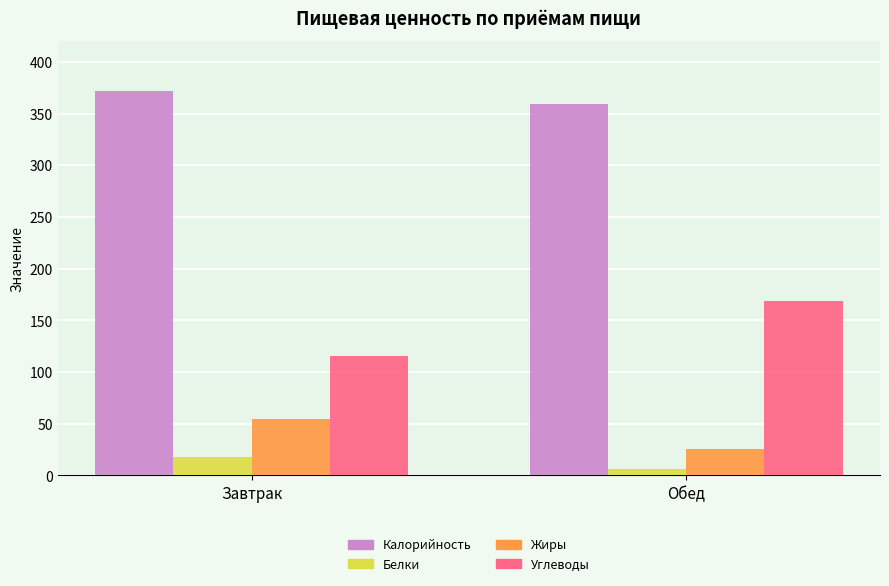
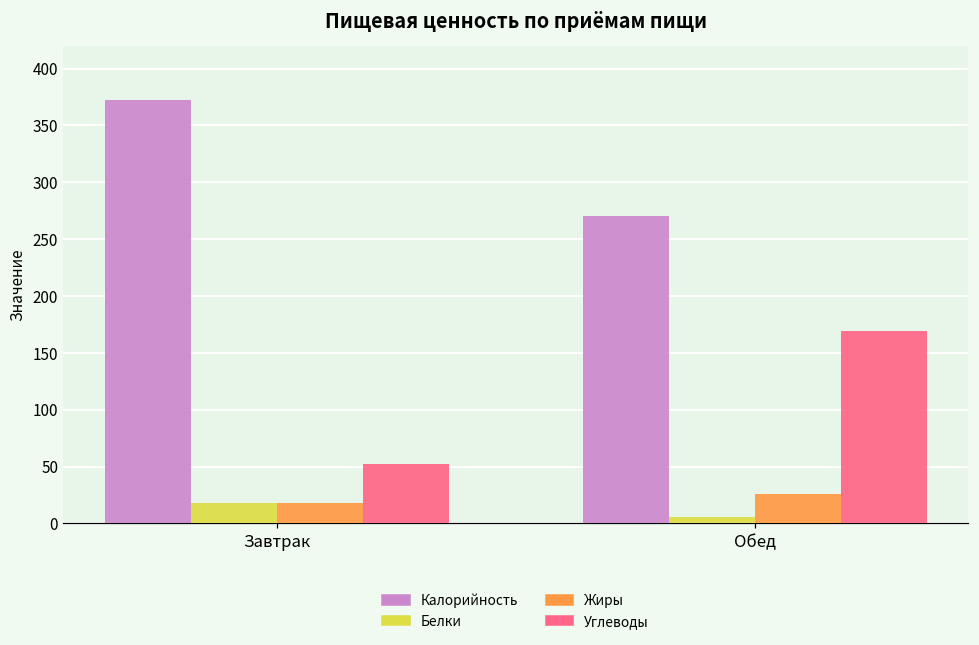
Жиры, Завтрак: 55 -> 18
Углеводы, Завтрак: 116 -> 52
Калорийность, Обед: 359 -> 270
